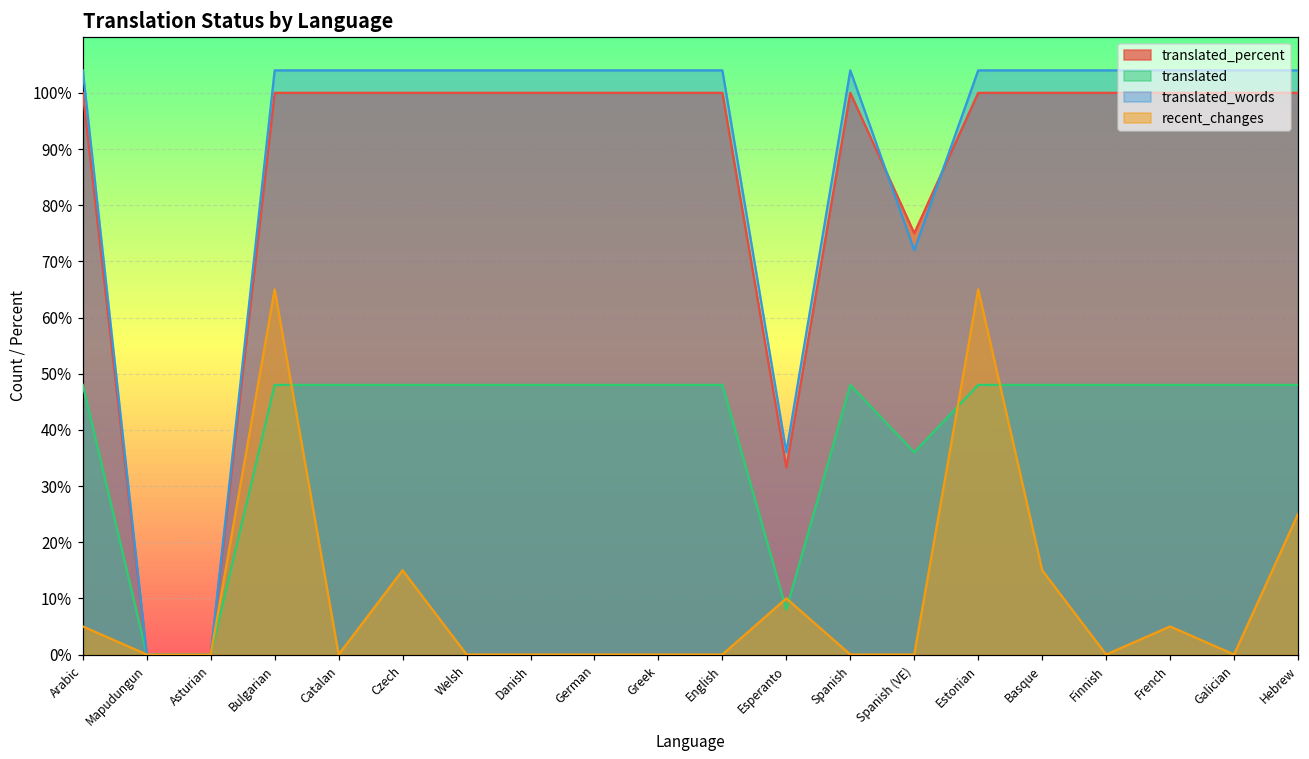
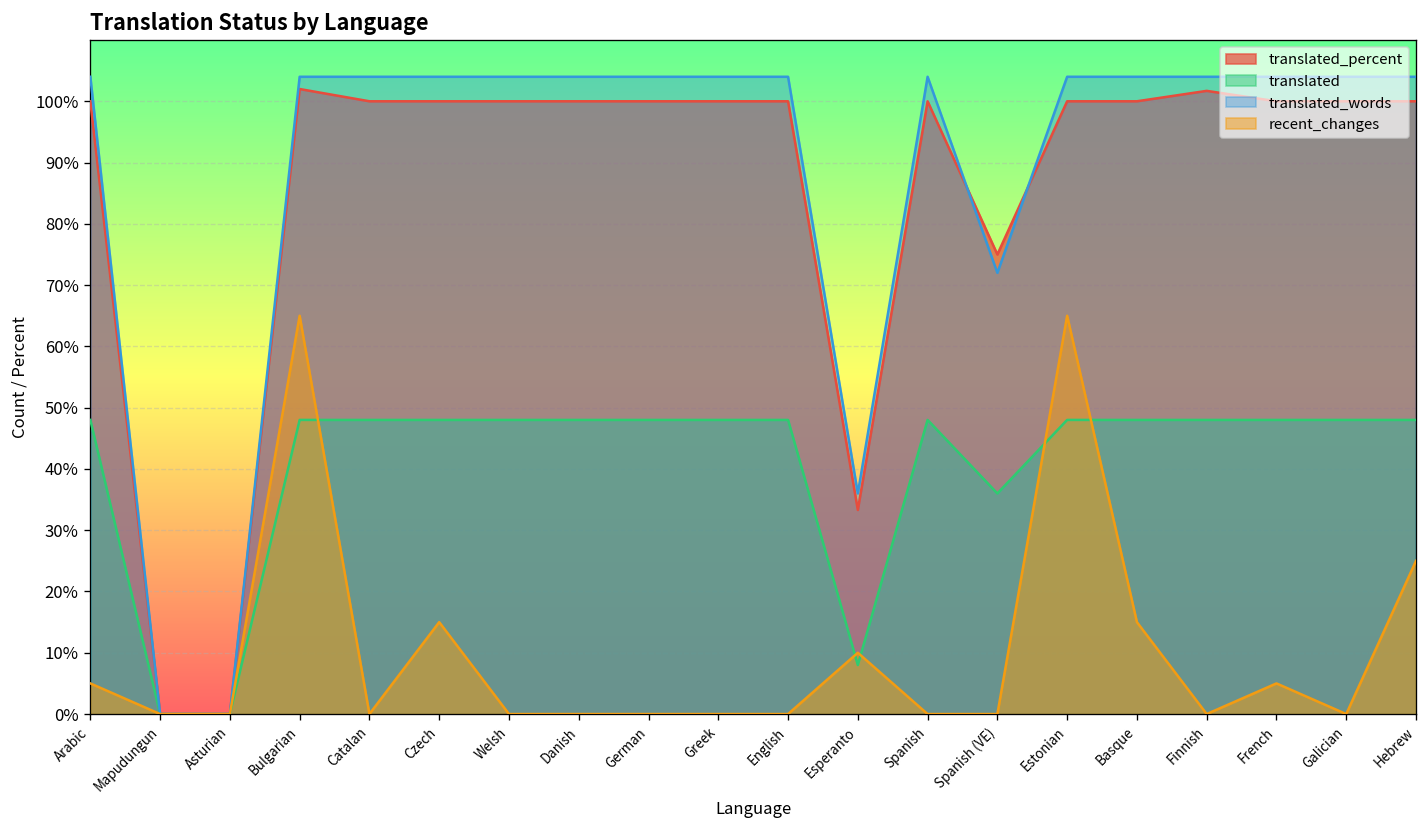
translated_percent, Bulgarian: 100% -> 102%
translated_percent, Finnish: 100% -> 102%
